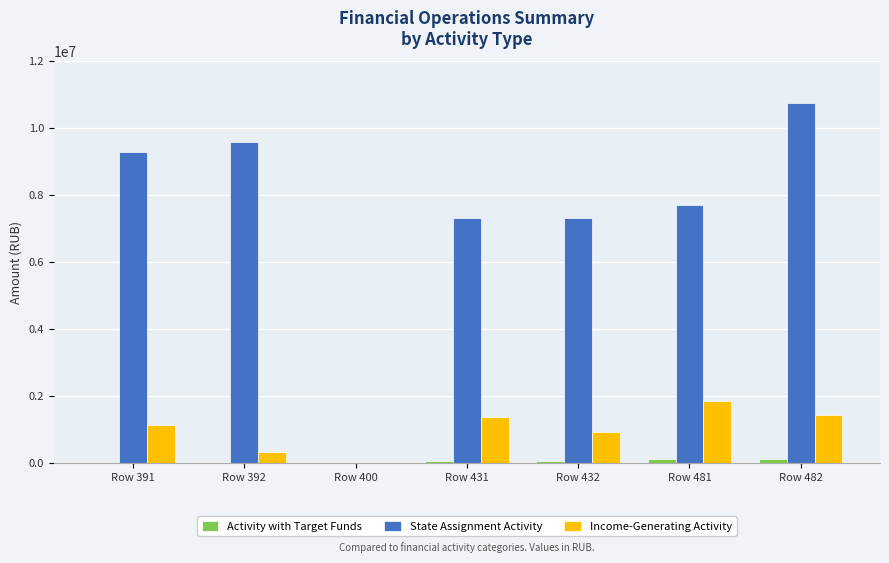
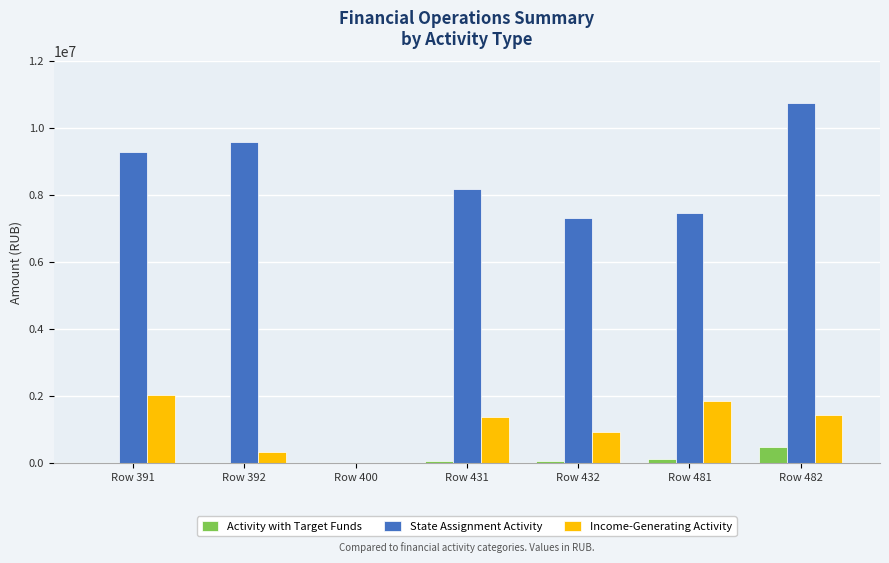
Income-Generating Activity, Row 391: 1100000 -> 2000000
State Assignment Activity, Row 431: 7300000 -> 8200000
State Assignment Activity, Row 481: 7700000 -> 7500000
Activity with Target Funds, Row 482: 100000 -> 500000
